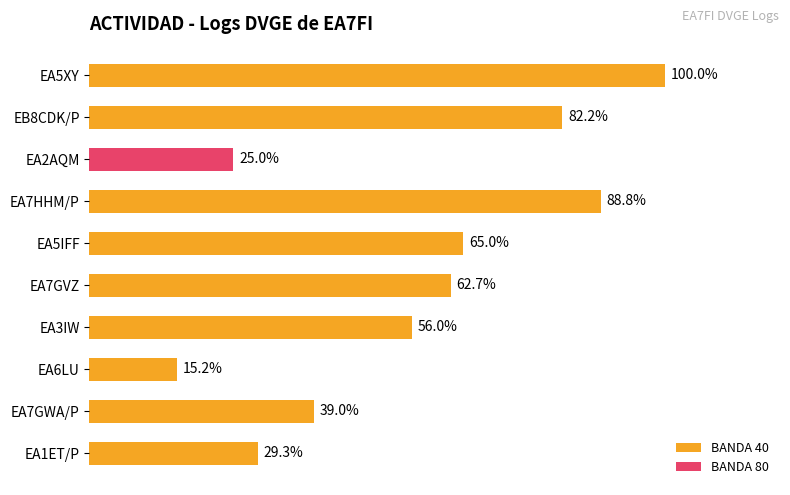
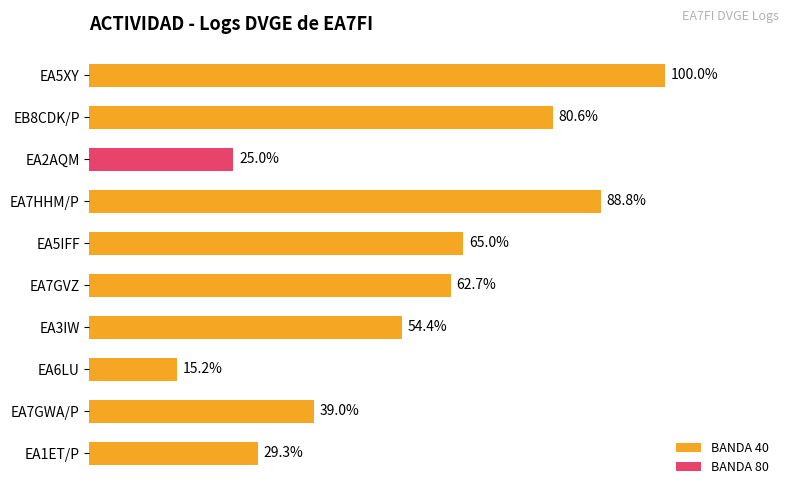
EB8CDK/P: 82.2% -> 80.6%
EA3IW: 56.0% -> 54.4%
